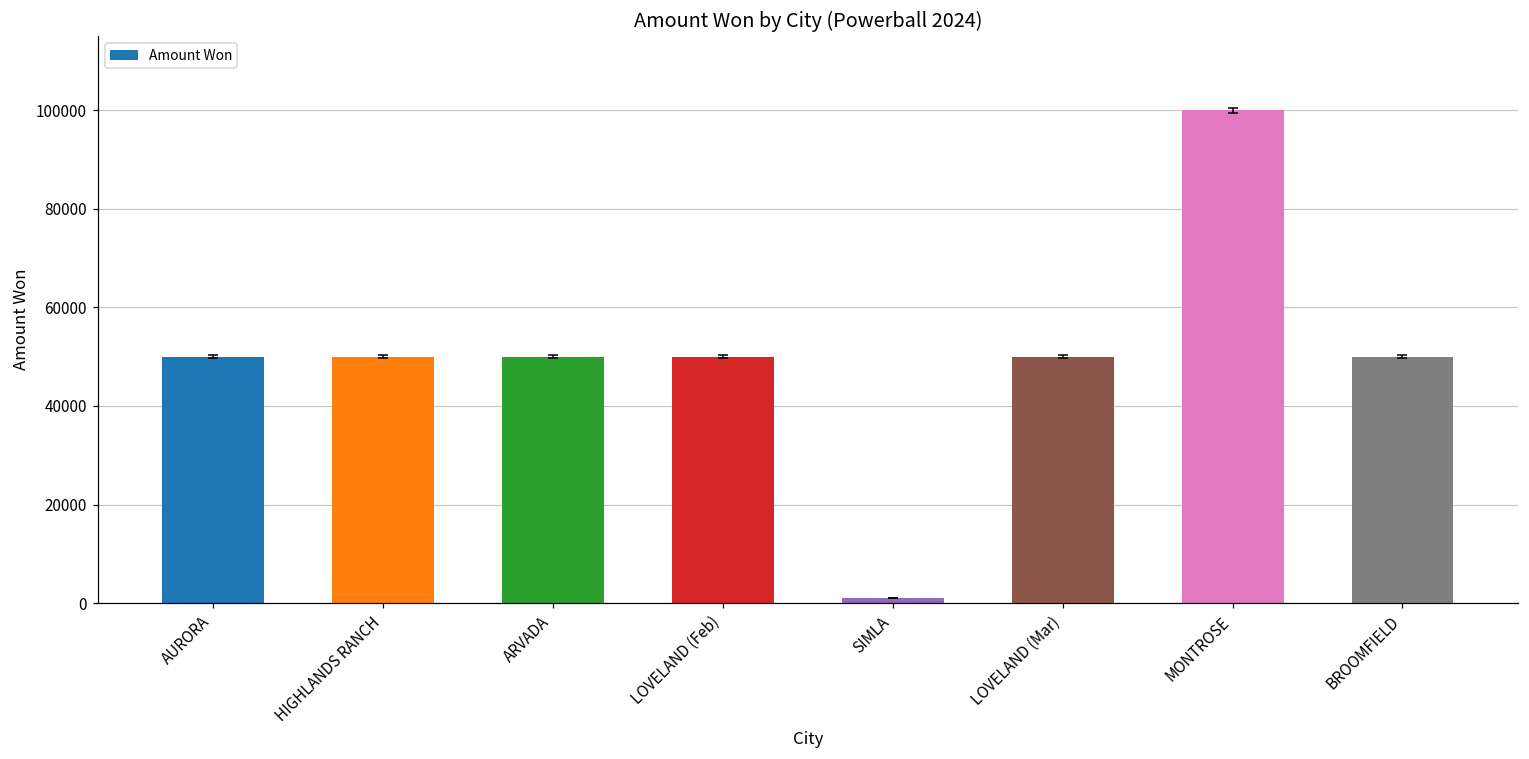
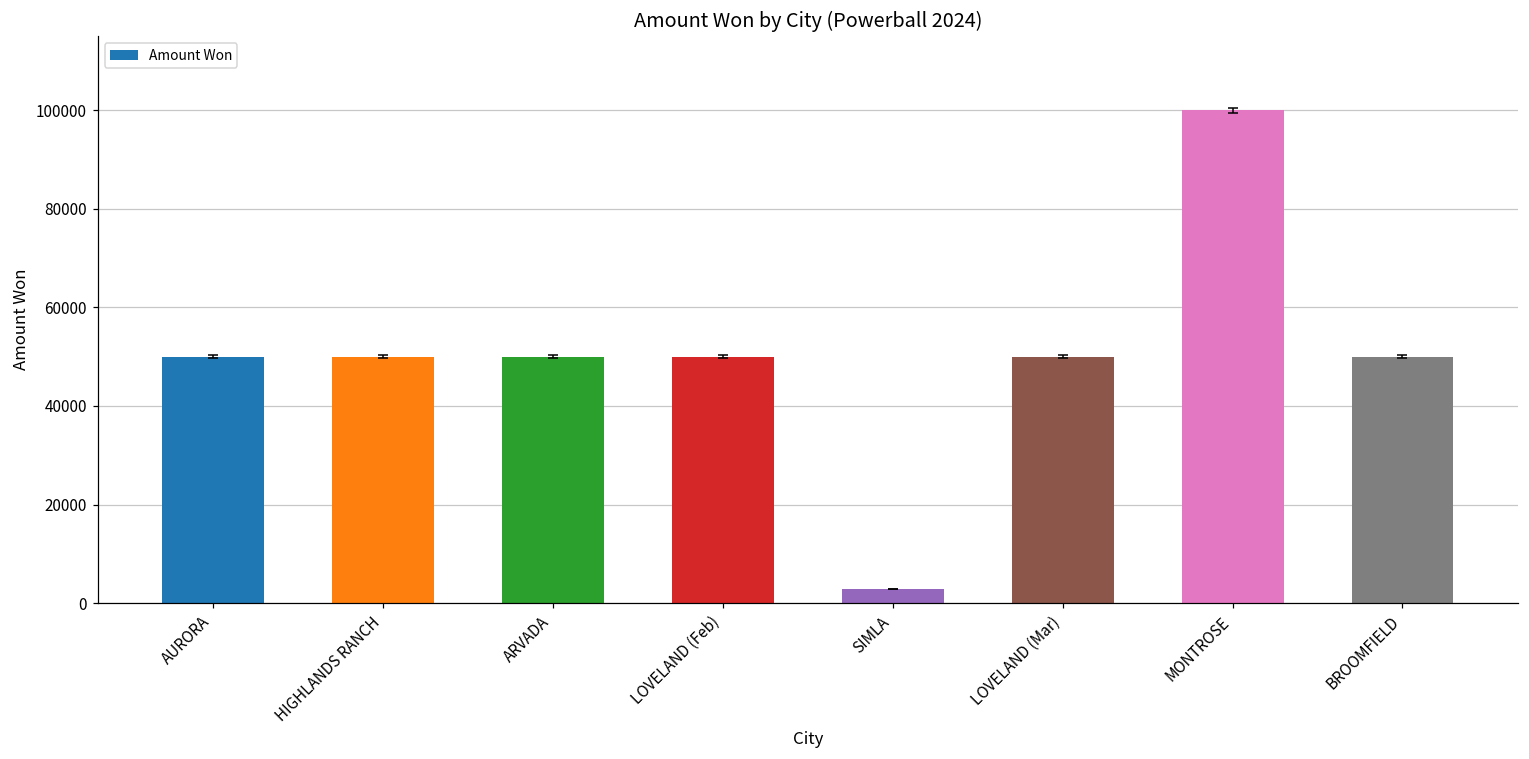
Amount Won, SIMLA: 1000 -> 3000
